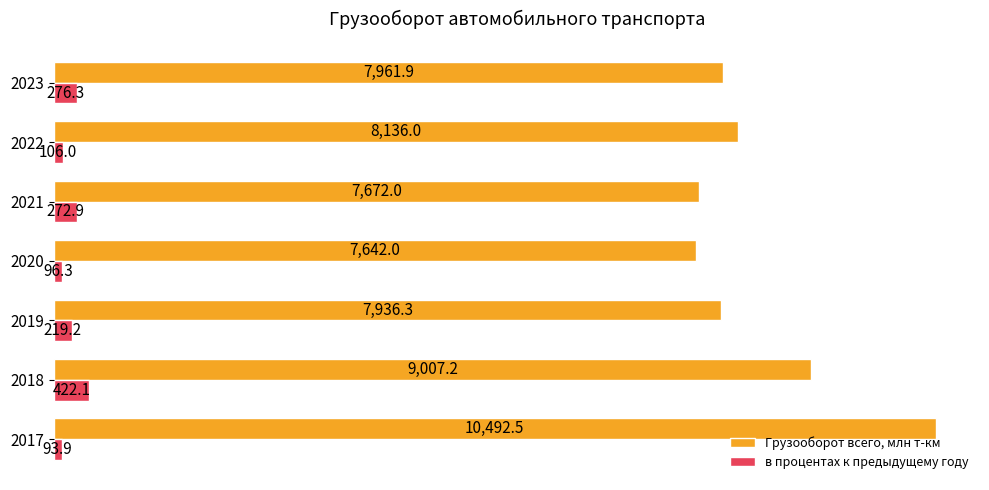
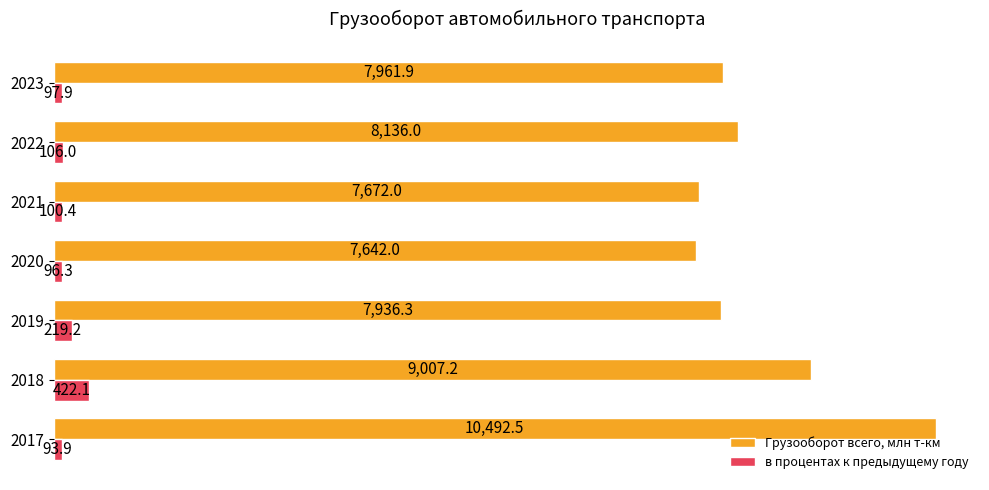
в процентах к предыдущему году, 2023: 276.3 -> 97.9
в процентах к предыдущему году, 2021: 272.9 -> 100.4
